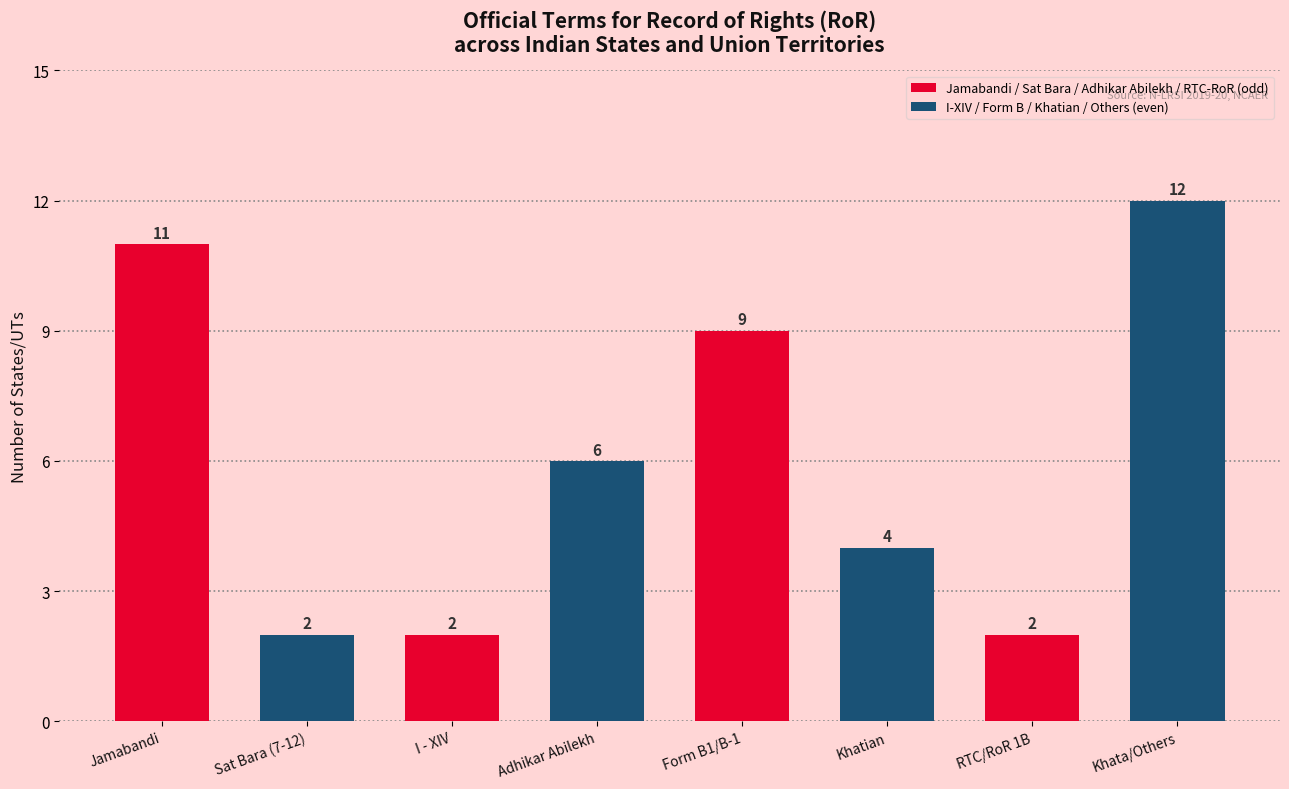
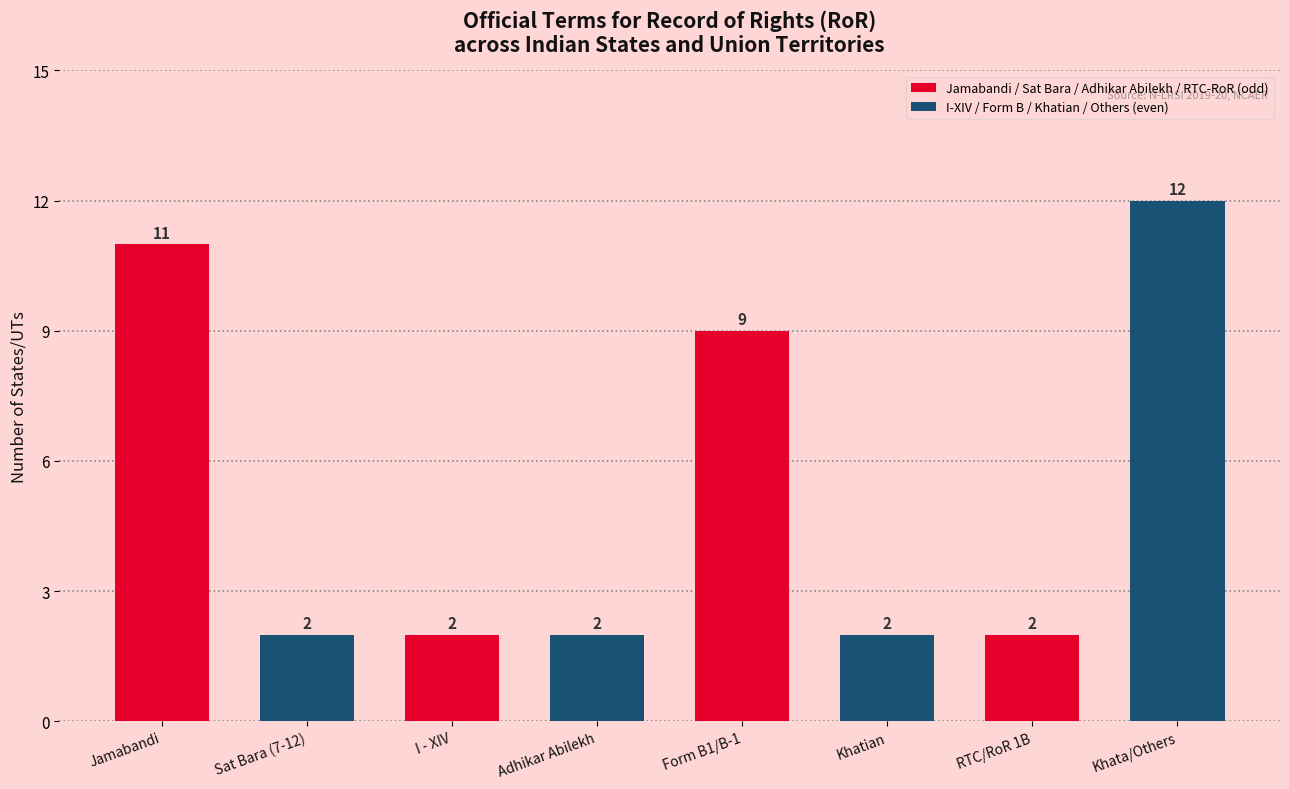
Adhikar Abilekh: 6 -> 2
Khatian: 4 -> 2
